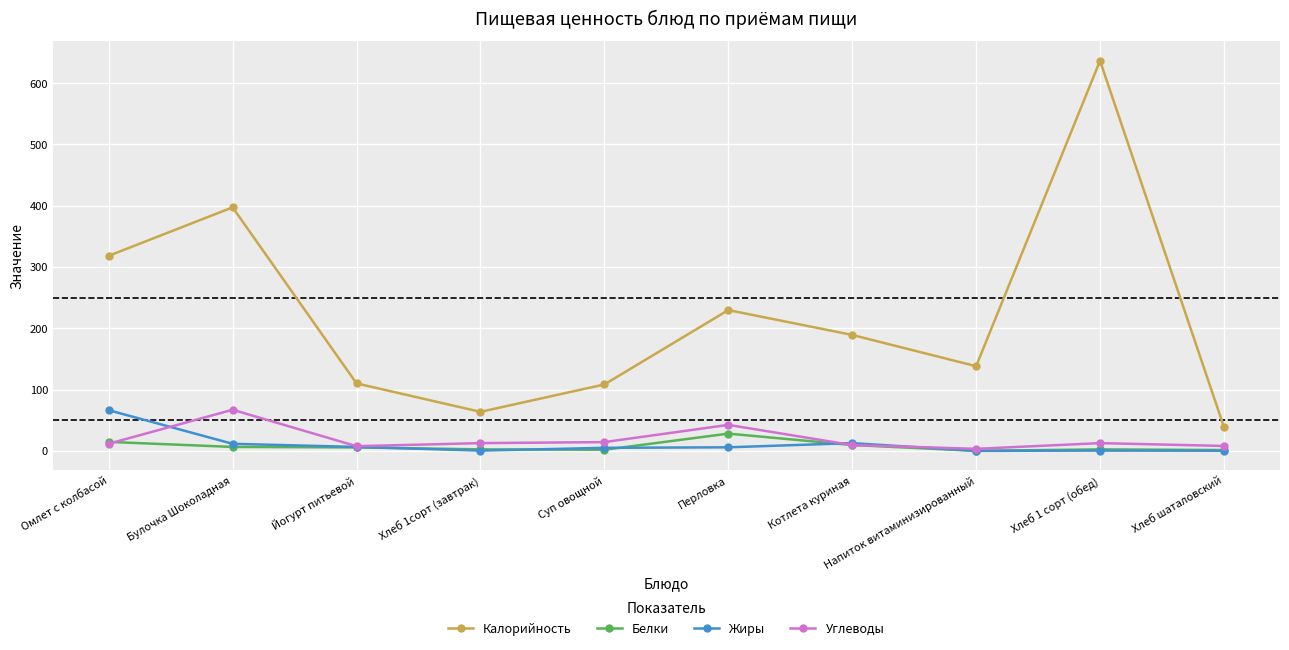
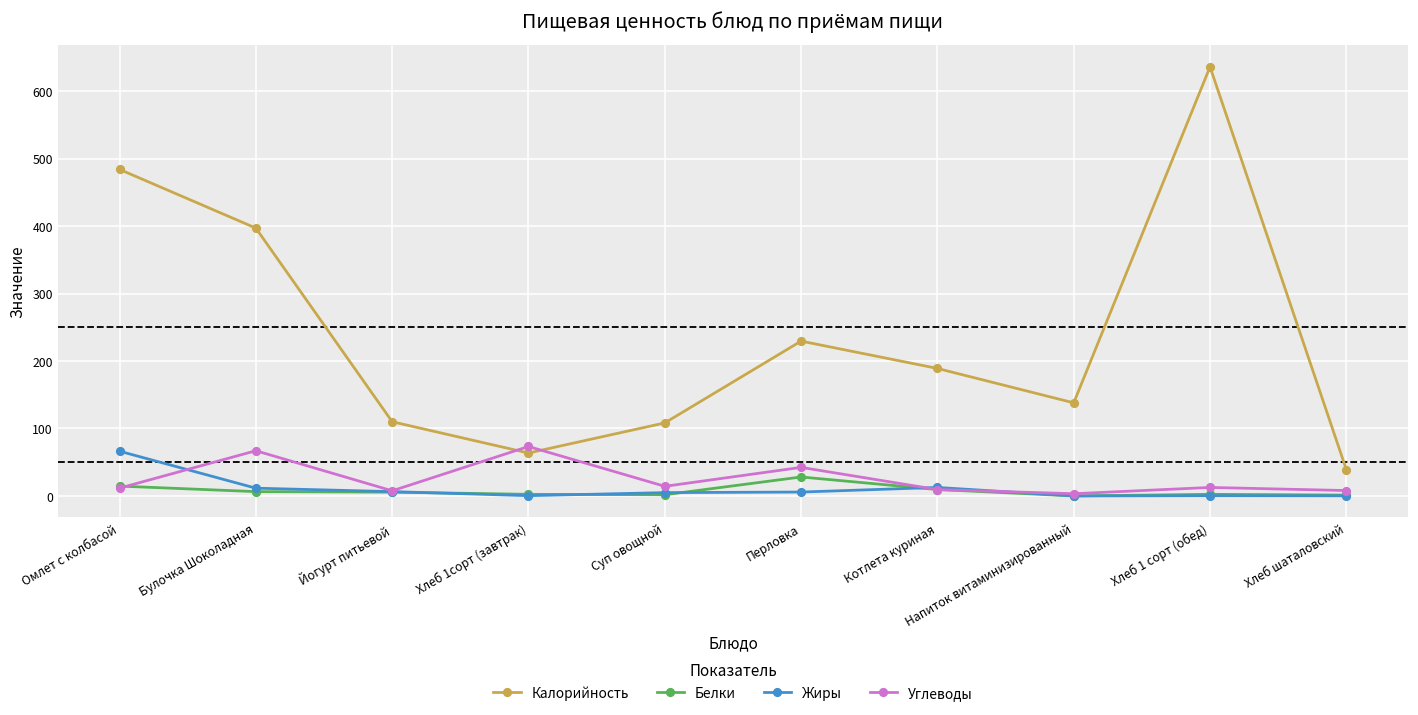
Калорийность, Омлет с колбасой: 320 -> 480
Углеводы, Хлеб 1сорт (завтрак): 10 -> 70
